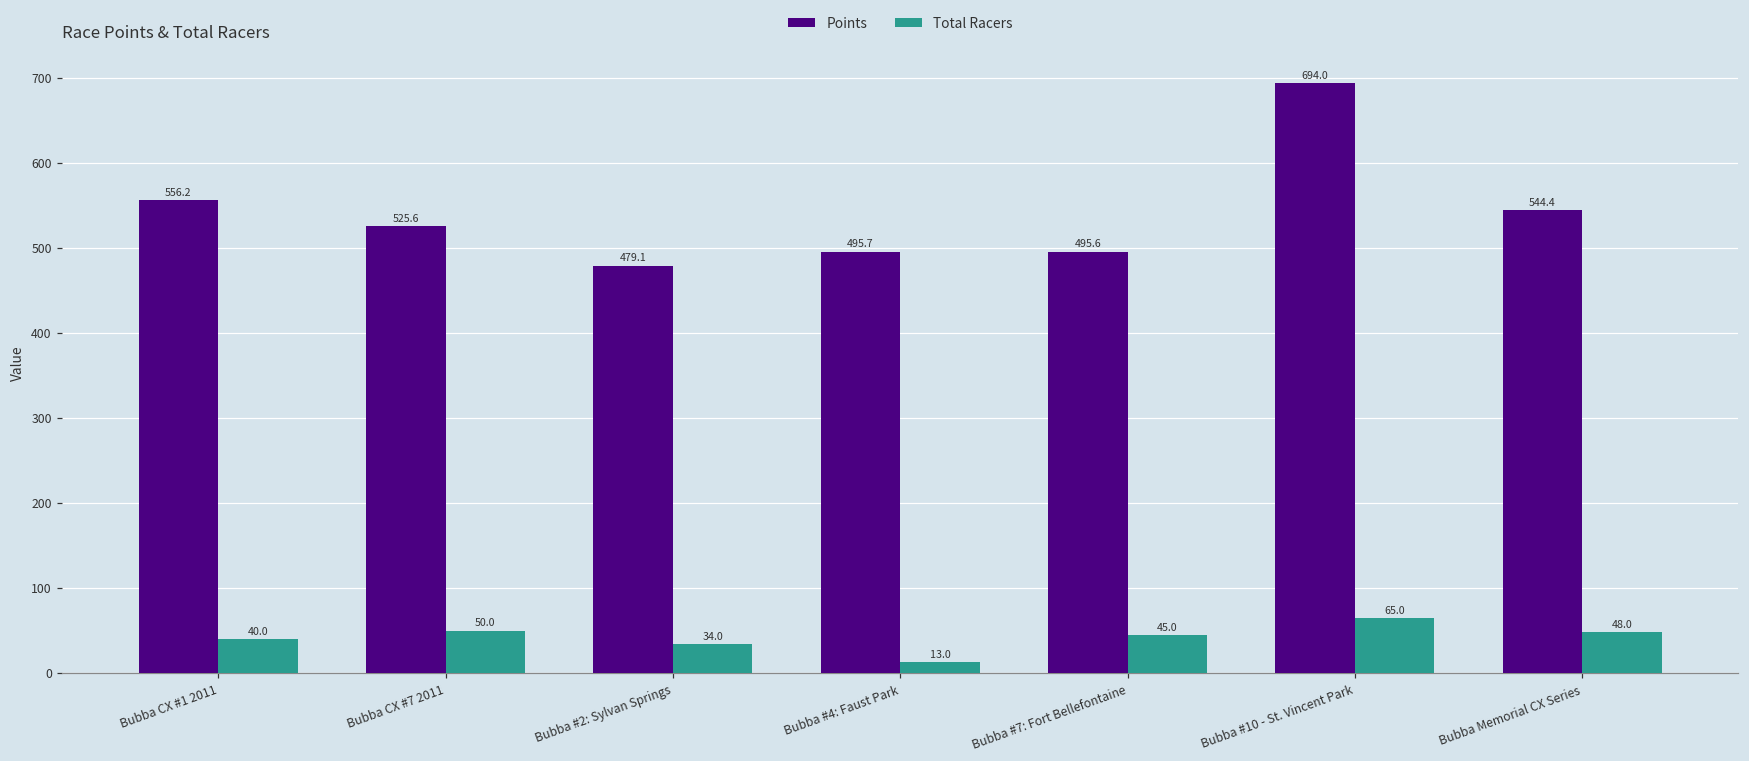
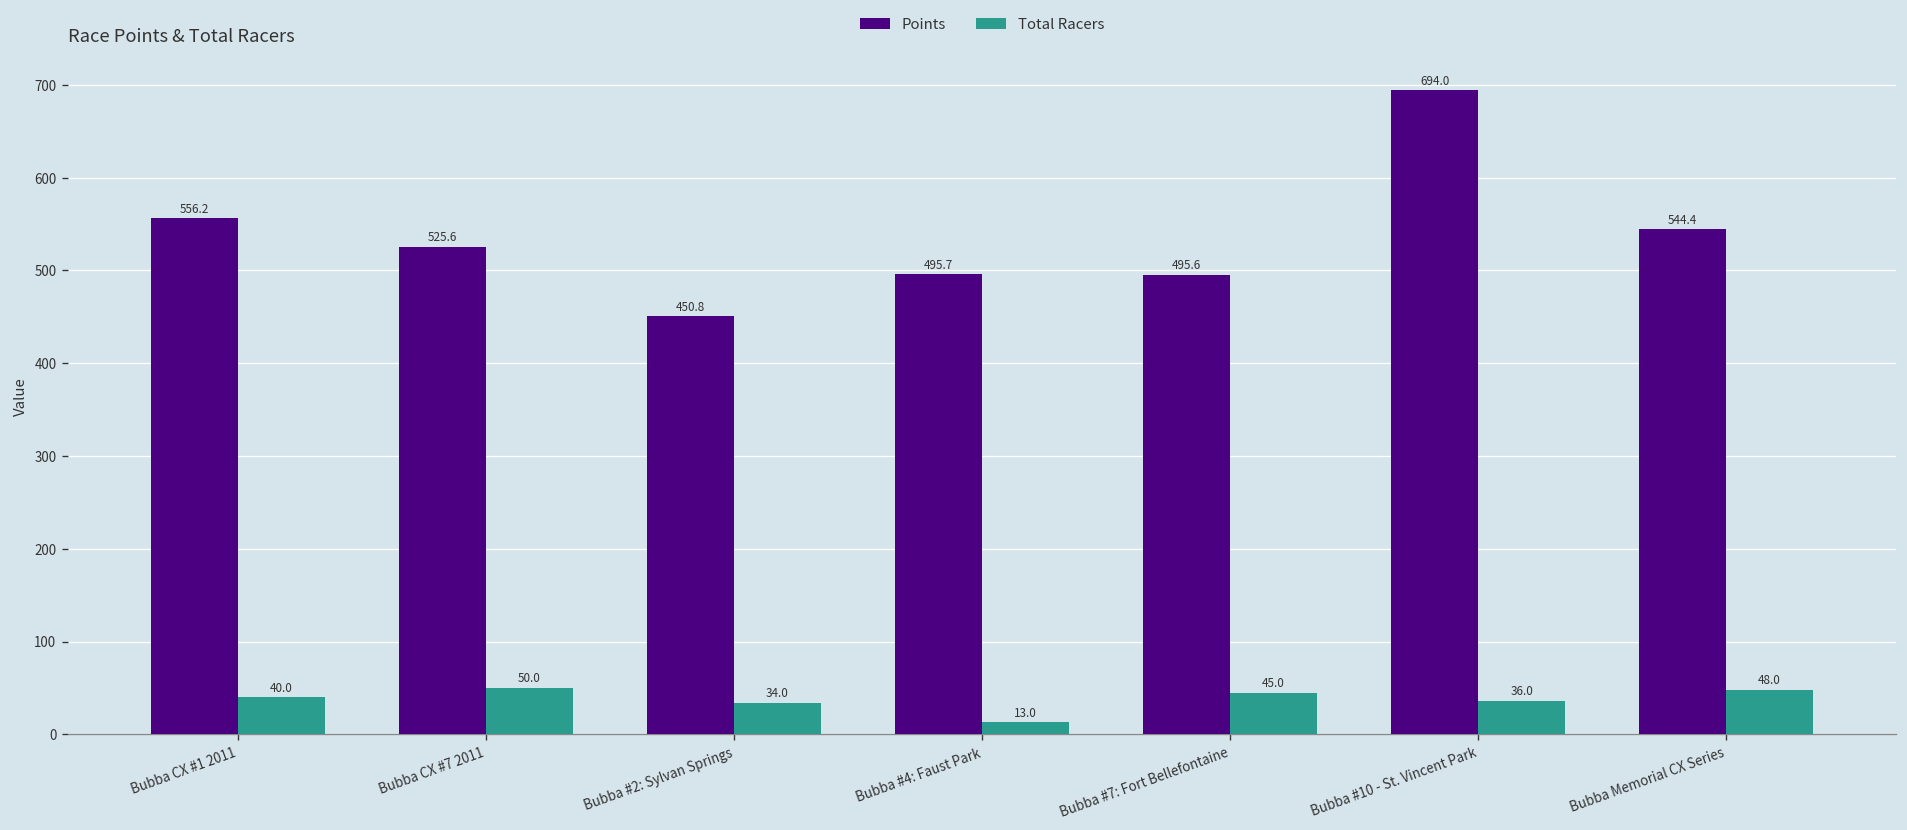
Points, Bubba #2: Sylvan Springs: 479.1 -> 450.8
Total Racers, Bubba #10 - St. Vincent Park: 65.0 -> 36.0
